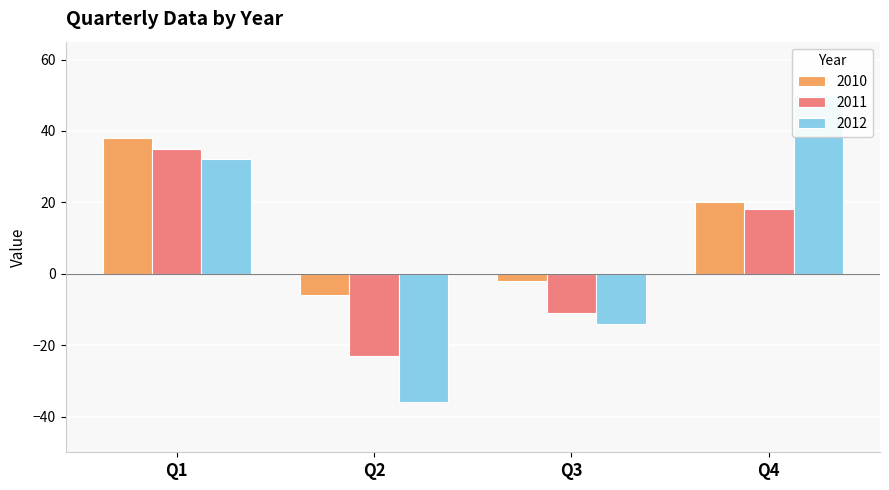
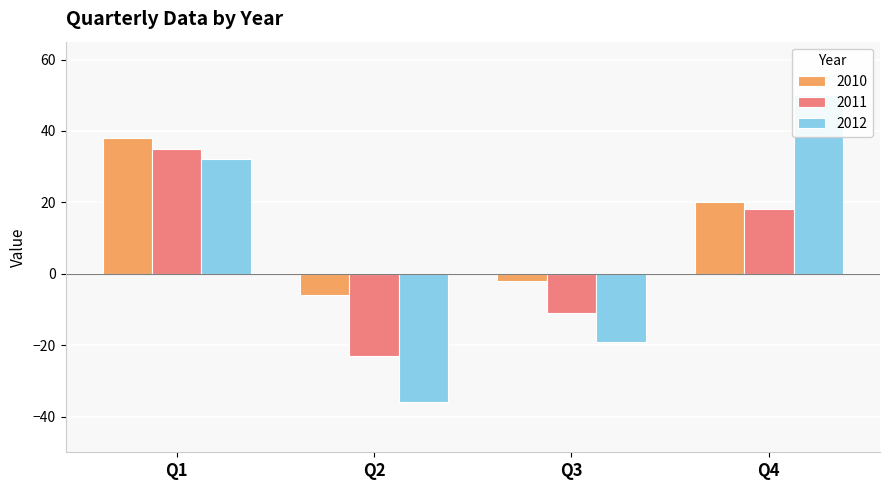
2012, Q3: -14 -> -19
